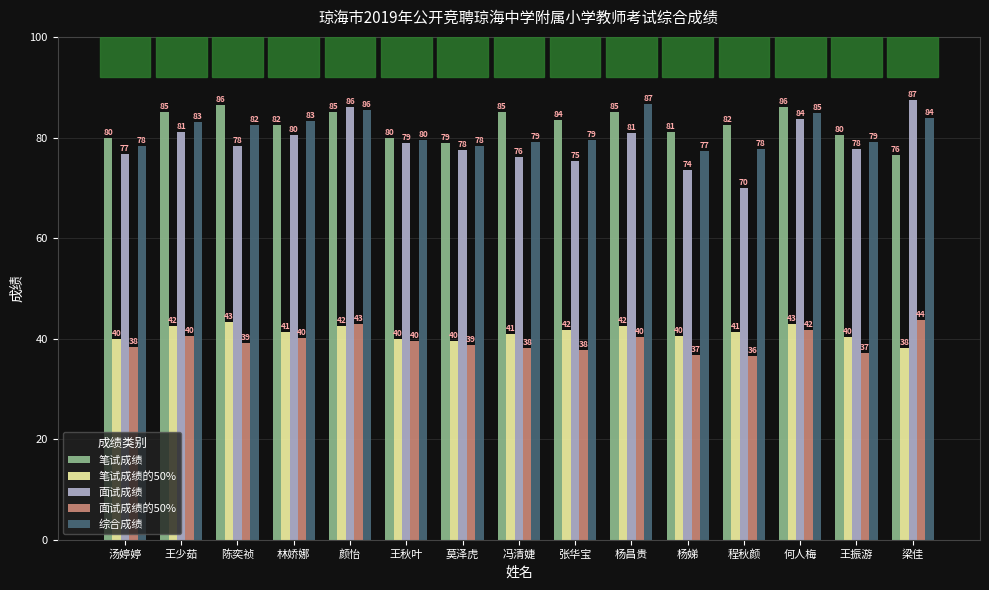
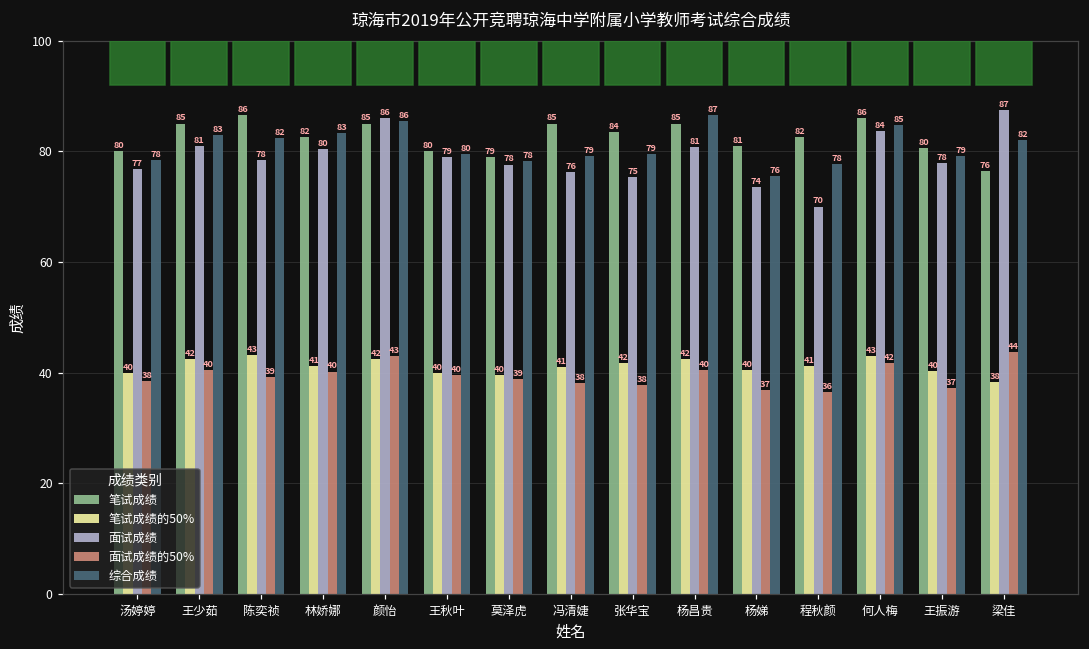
综合成绩, 杨娣: 77 -> 76
综合成绩, 梁佳: 84 -> 82
